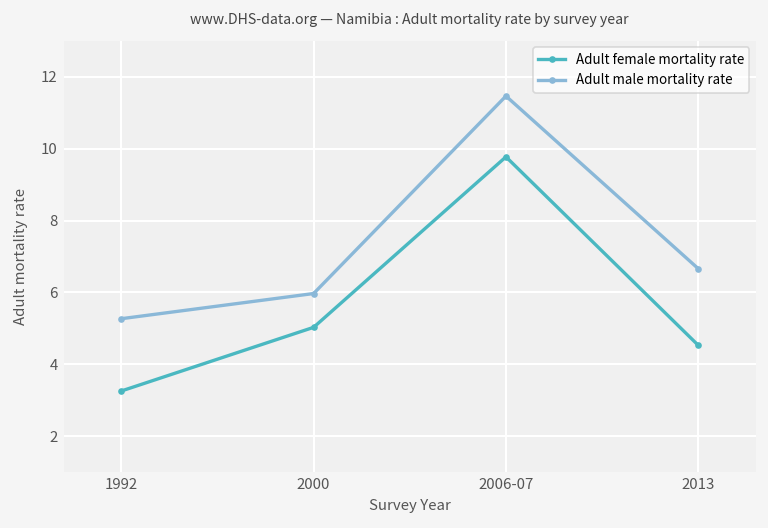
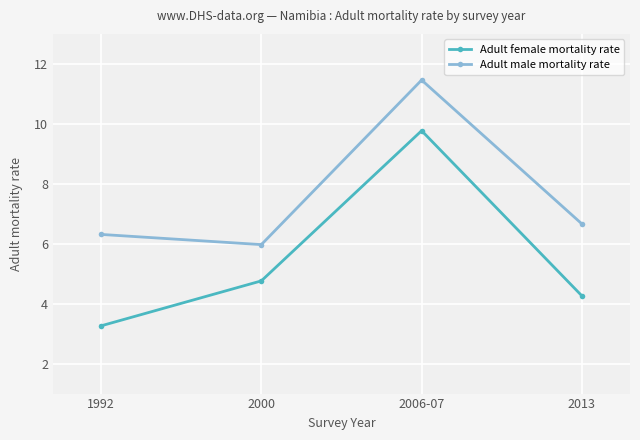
Adult male mortality rate, 1992: 5.3 -> 6.3
Adult female mortality rate, 2000: 5.0 -> 4.8
Adult female mortality rate, 2013: 4.5 -> 4.3
